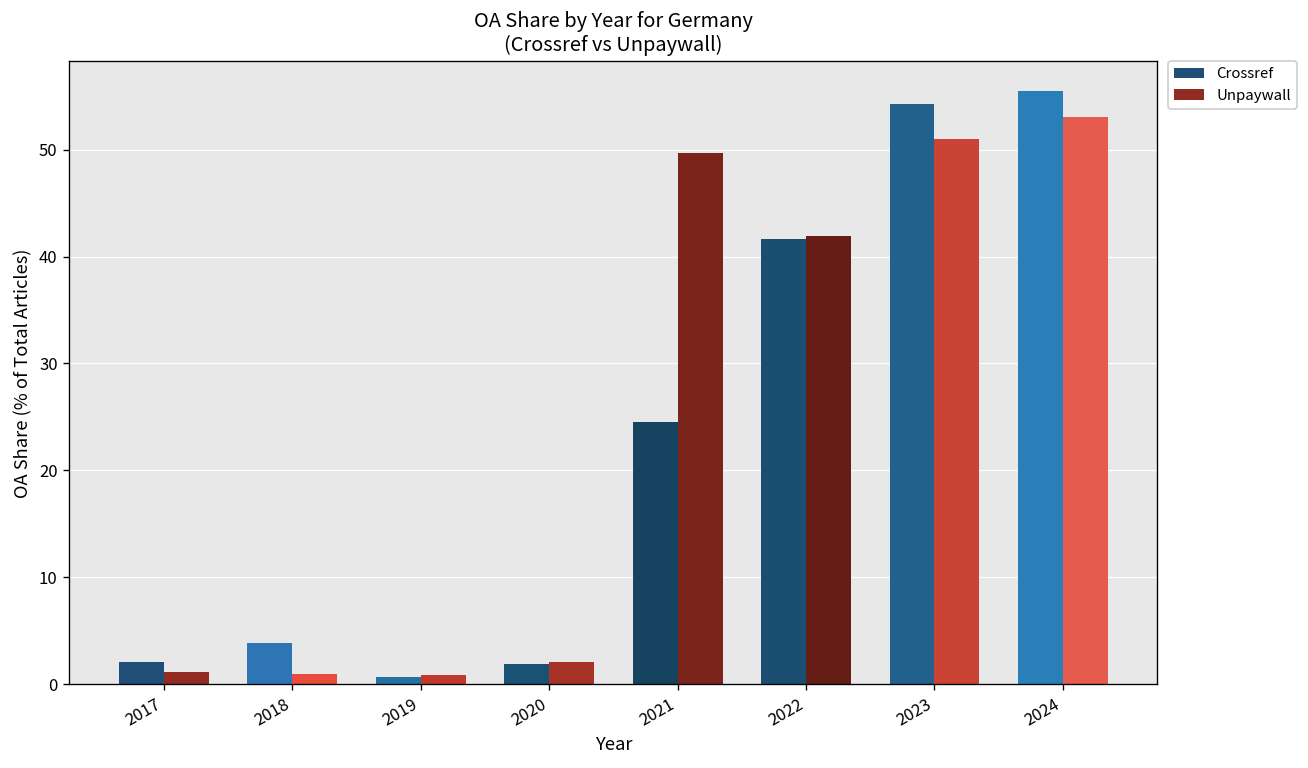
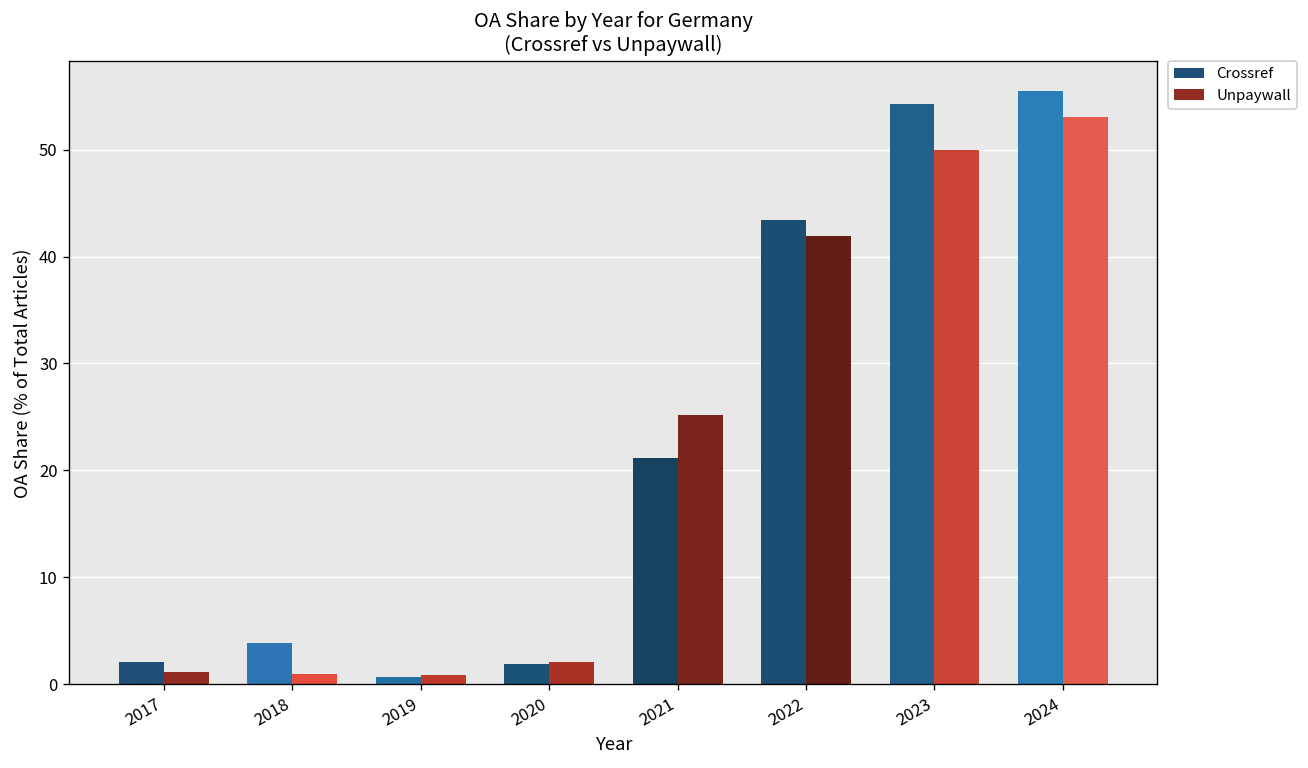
Crossref, 2021: 25 -> 21
Unpaywall, 2021: 50 -> 25
Crossref, 2022: 42 -> 43
Unpaywall, 2023: 51 -> 50
